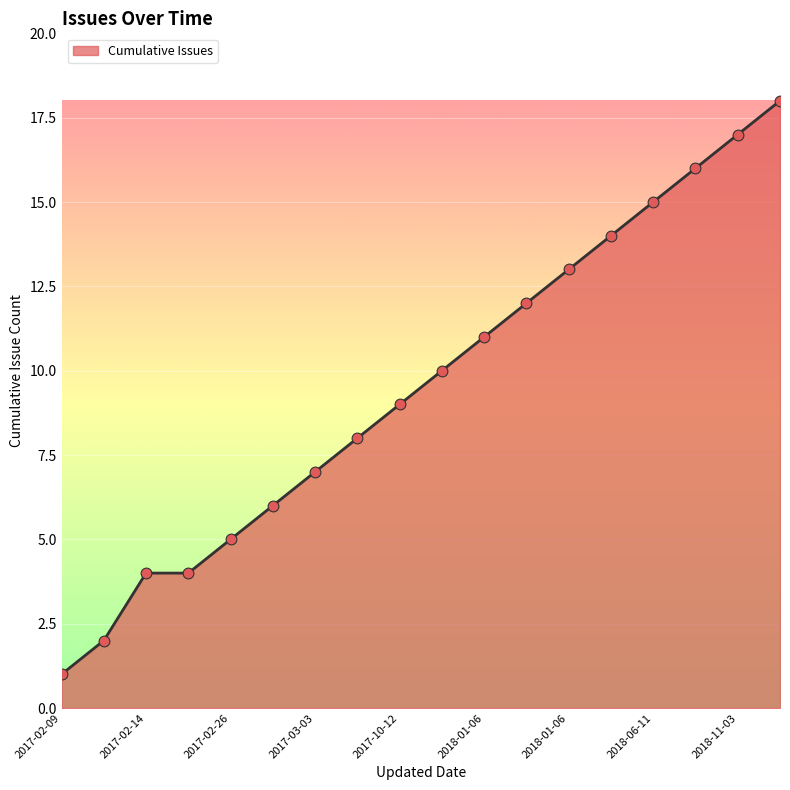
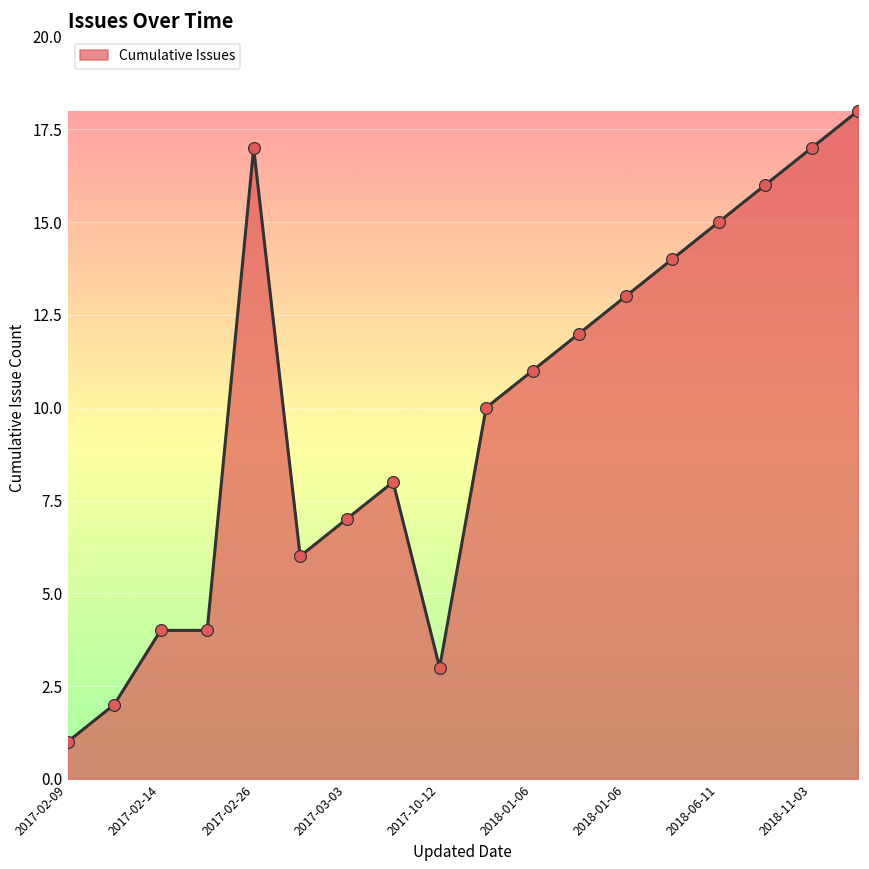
2017-02-26: 5 -> 17
2017-10-12: 9 -> 3
